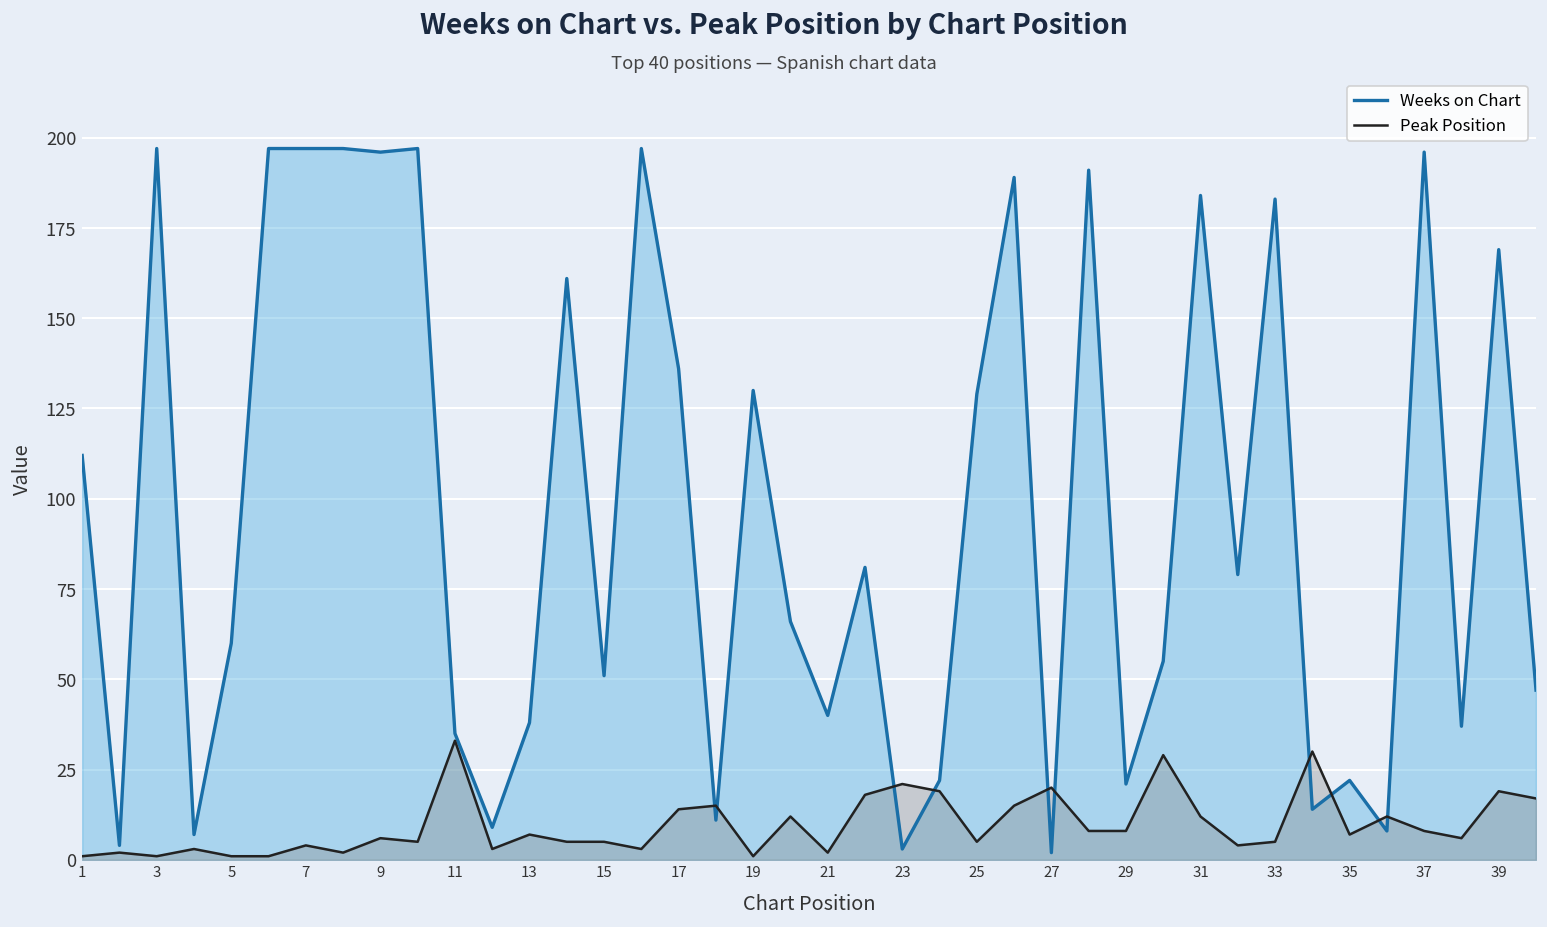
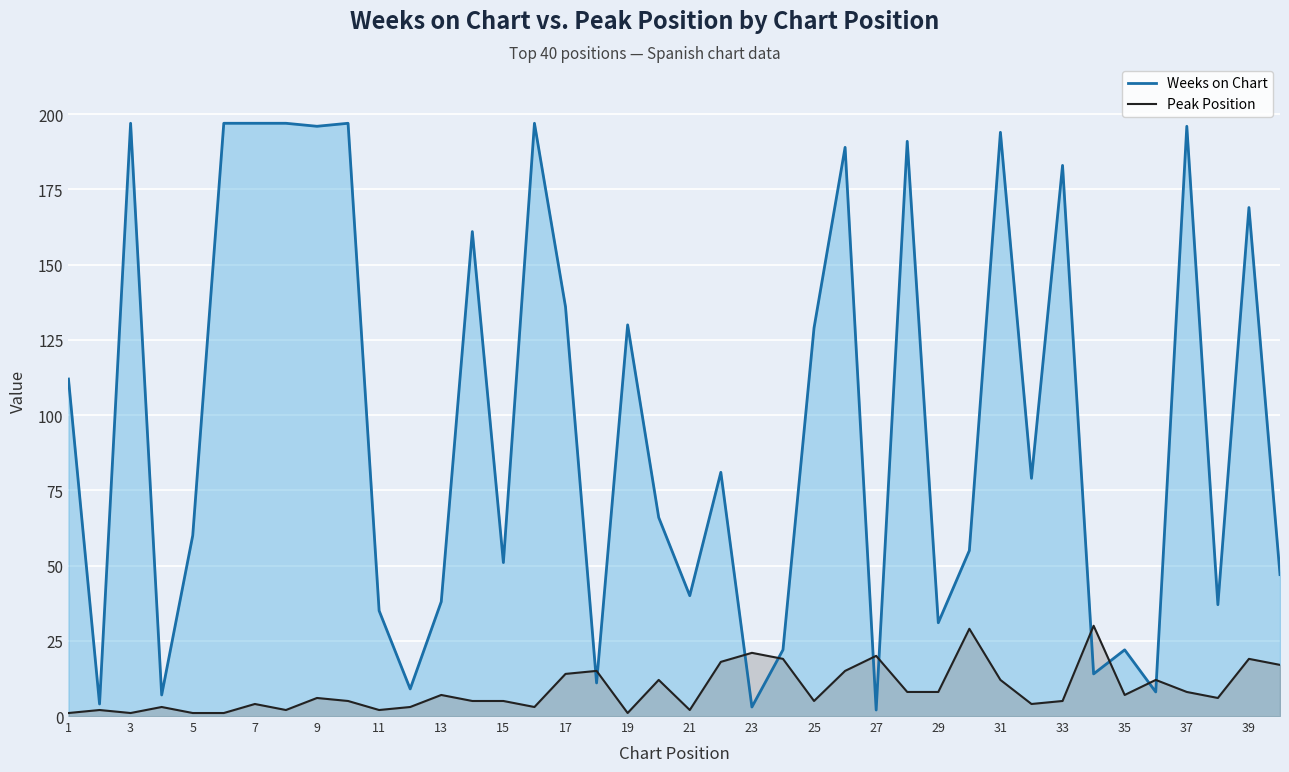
Peak Position, 11: 33 -> 2
Weeks on Chart, 29: 21 -> 31
Weeks on Chart, 31: 184 -> 194
